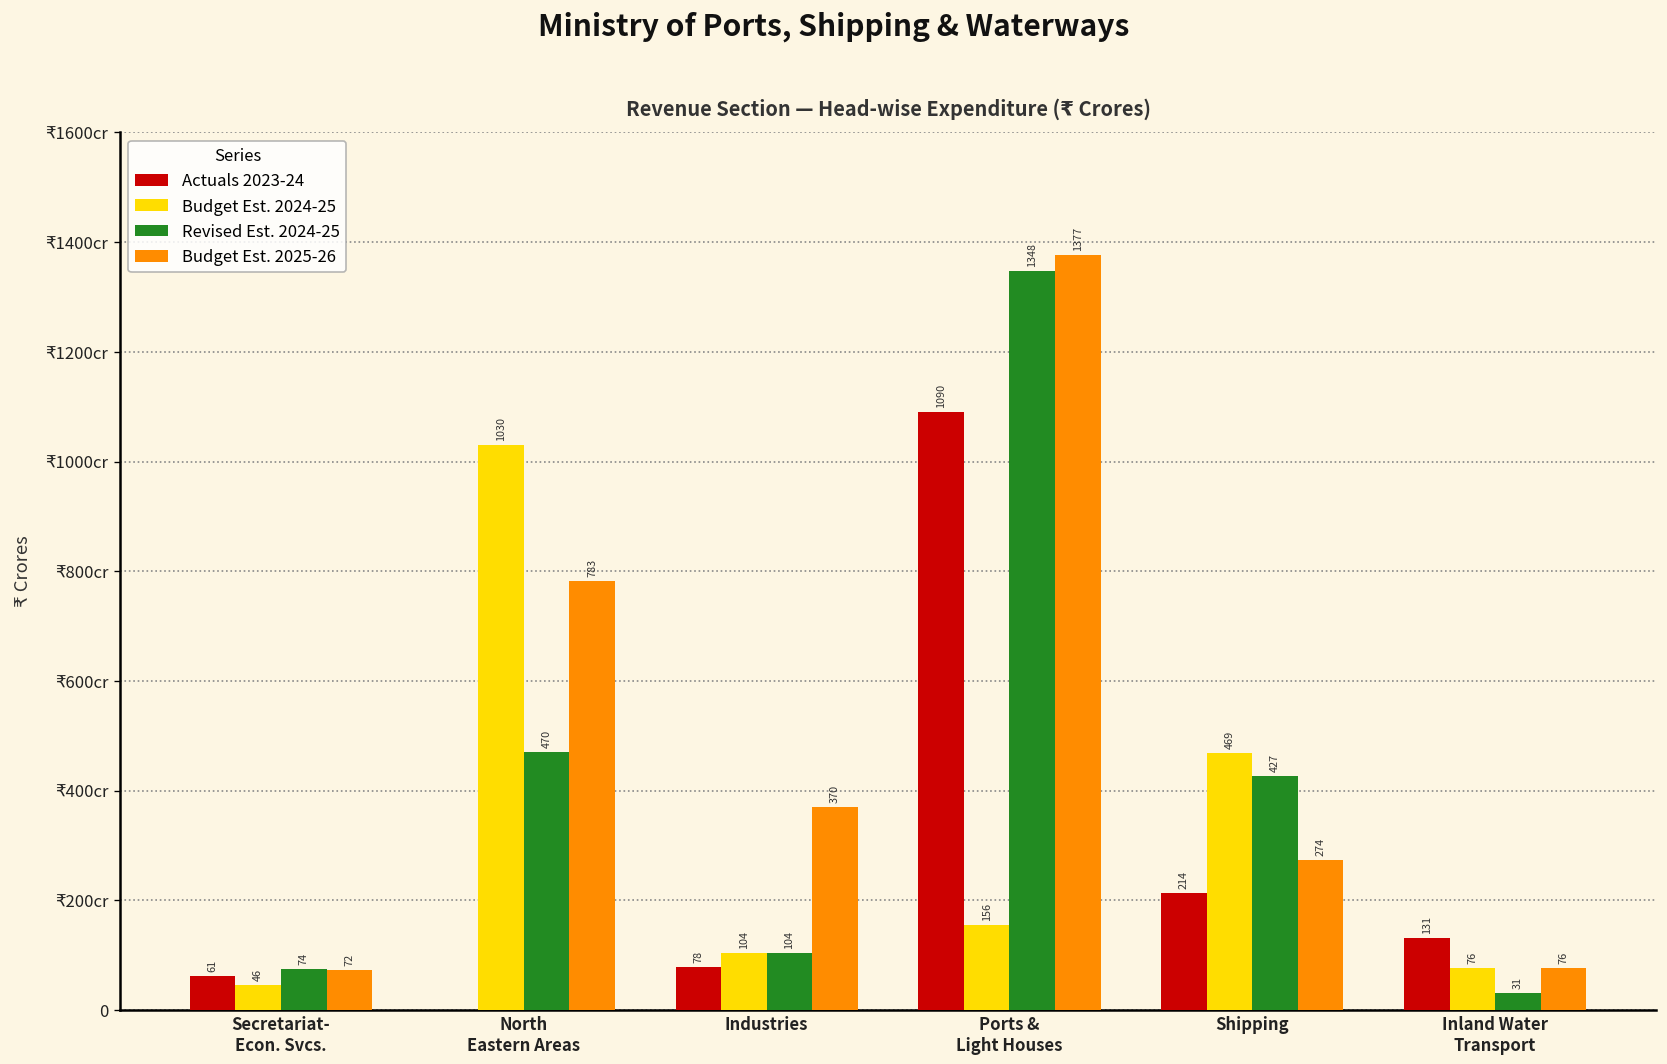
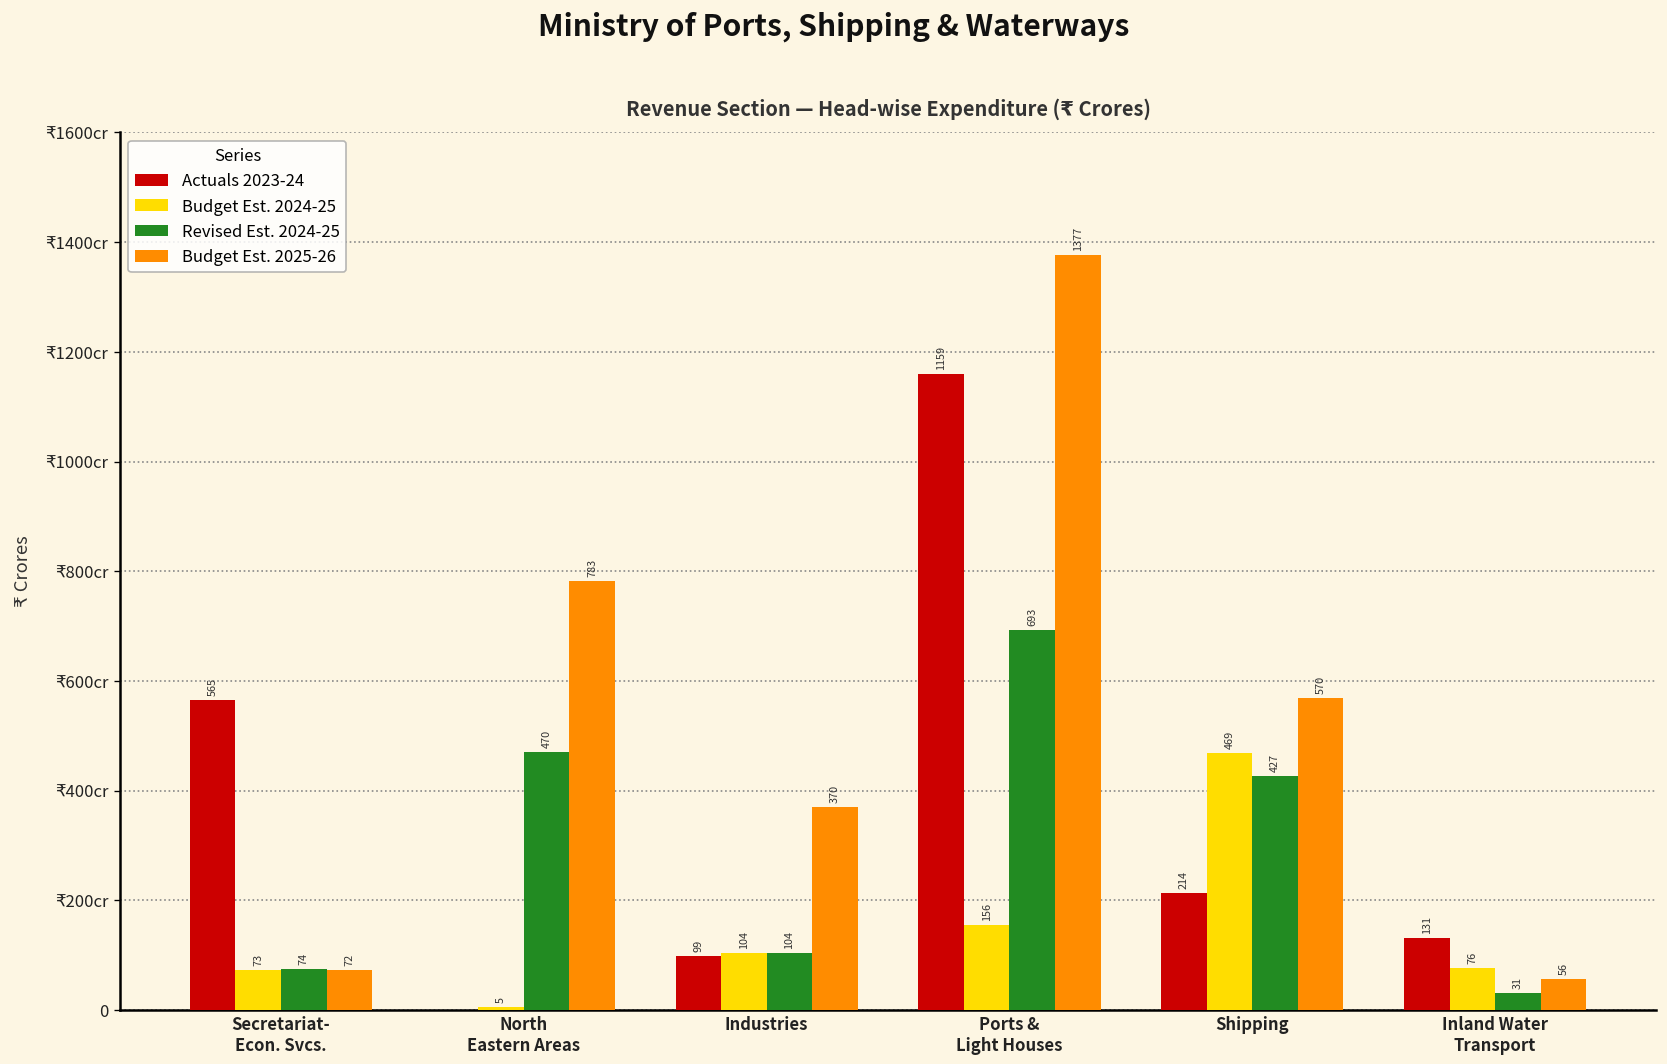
Actuals 2023-24, Secretariat- Econ. Svcs.: 61 -> 565
Budget Est. 2024-25, Secretariat- Econ. Svcs.: 46 -> 73
Budget Est. 2024-25, North Eastern Areas: 1030 -> 5
Actuals 2023-24, Industries: 78 -> 99
Actuals 2023-24, Ports & Light Houses: 1090 -> 1159
Revised Est. 2024-25, Ports & Light Houses: 1348 -> 693
Budget Est. 2025-26, Shipping: 274 -> 570
Budget Est. 2025-26, Inland Water Transport: 76 -> 56
